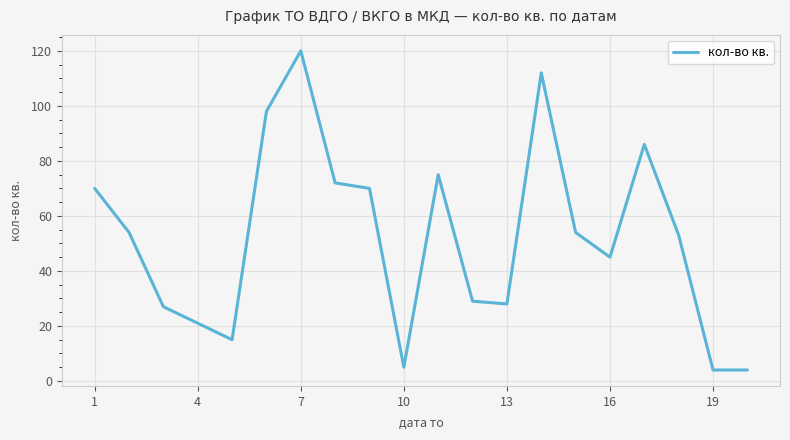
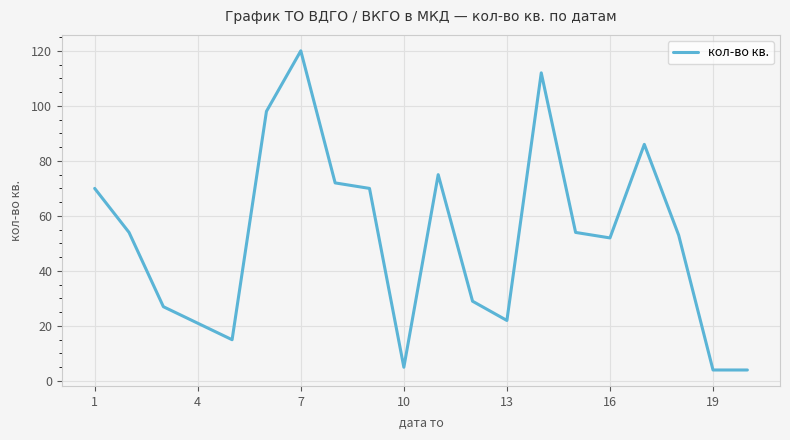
13: 28 -> 22
16: 45 -> 52
